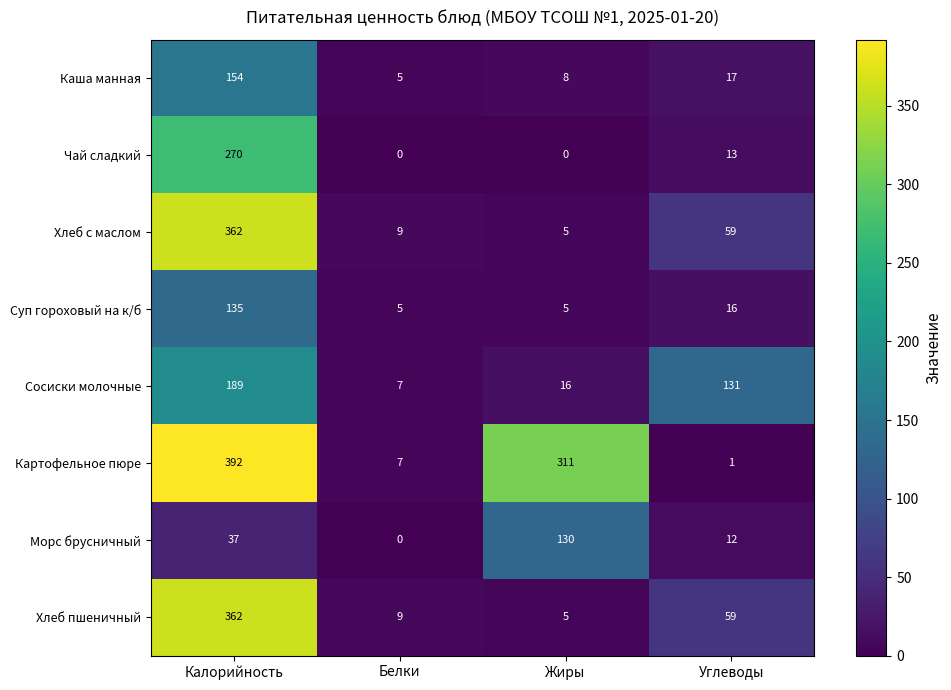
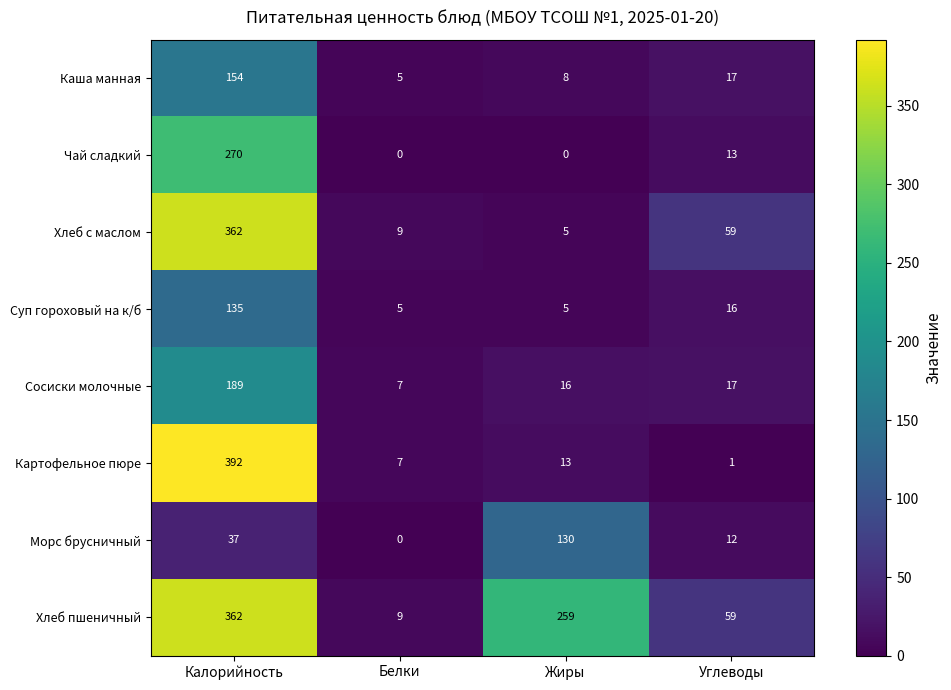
Сосиски молочные, Углеводы: 131 -> 17
Картофельное пюре, Жиры: 311 -> 13
Хлеб пшеничный, Жиры: 5 -> 259
